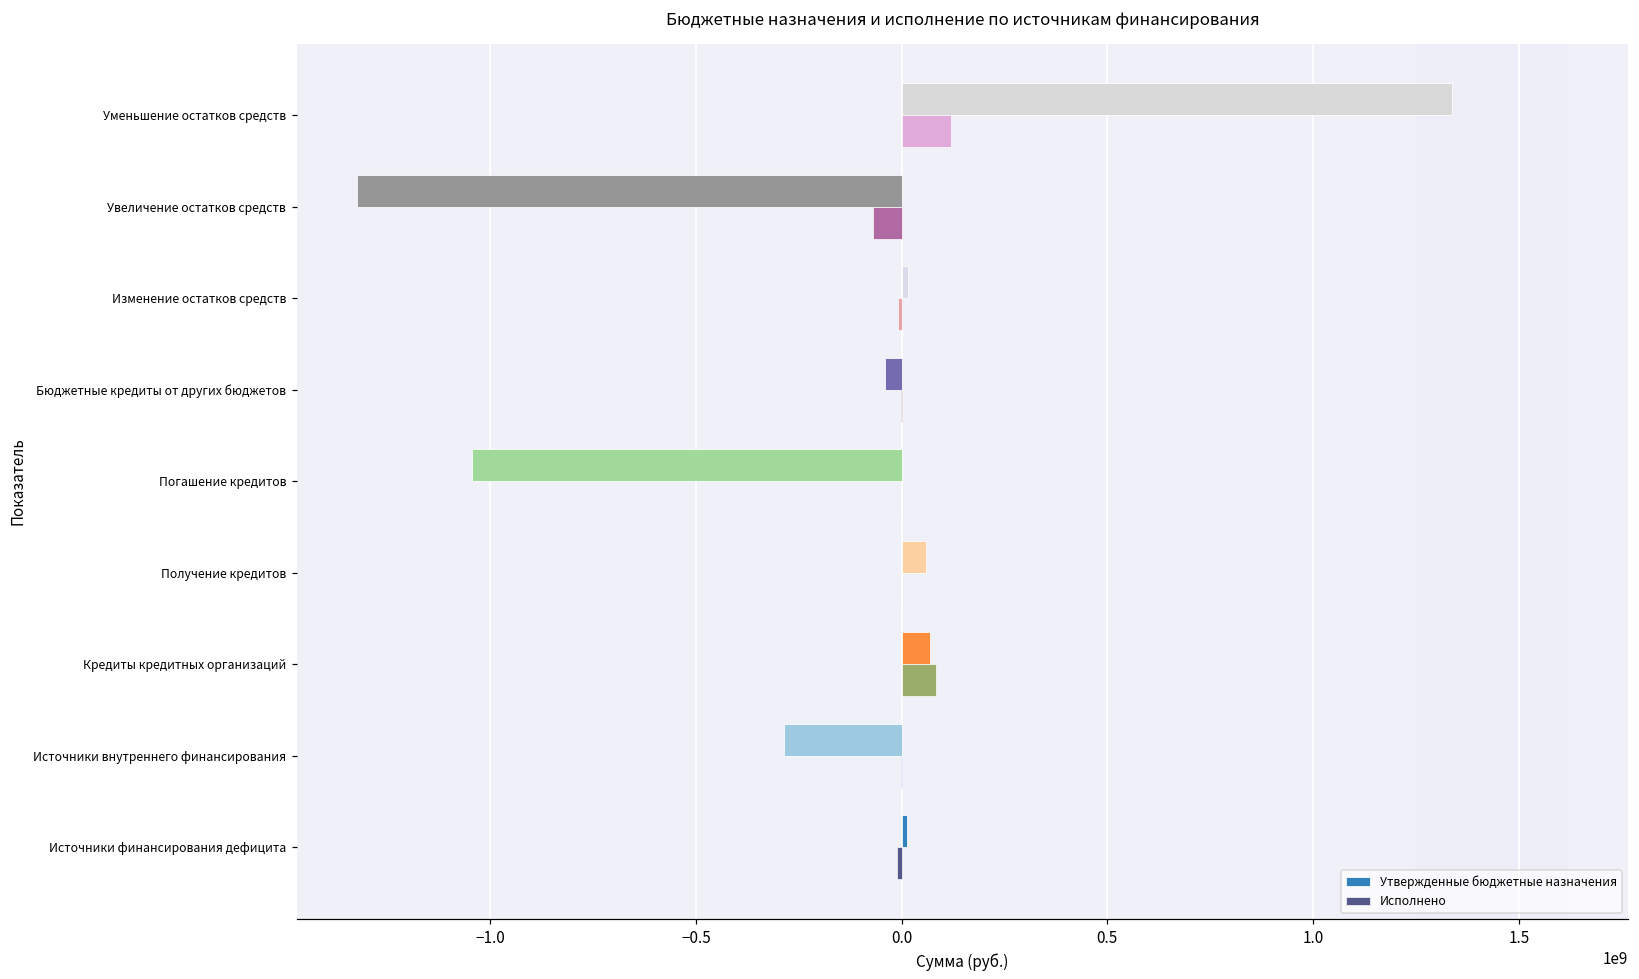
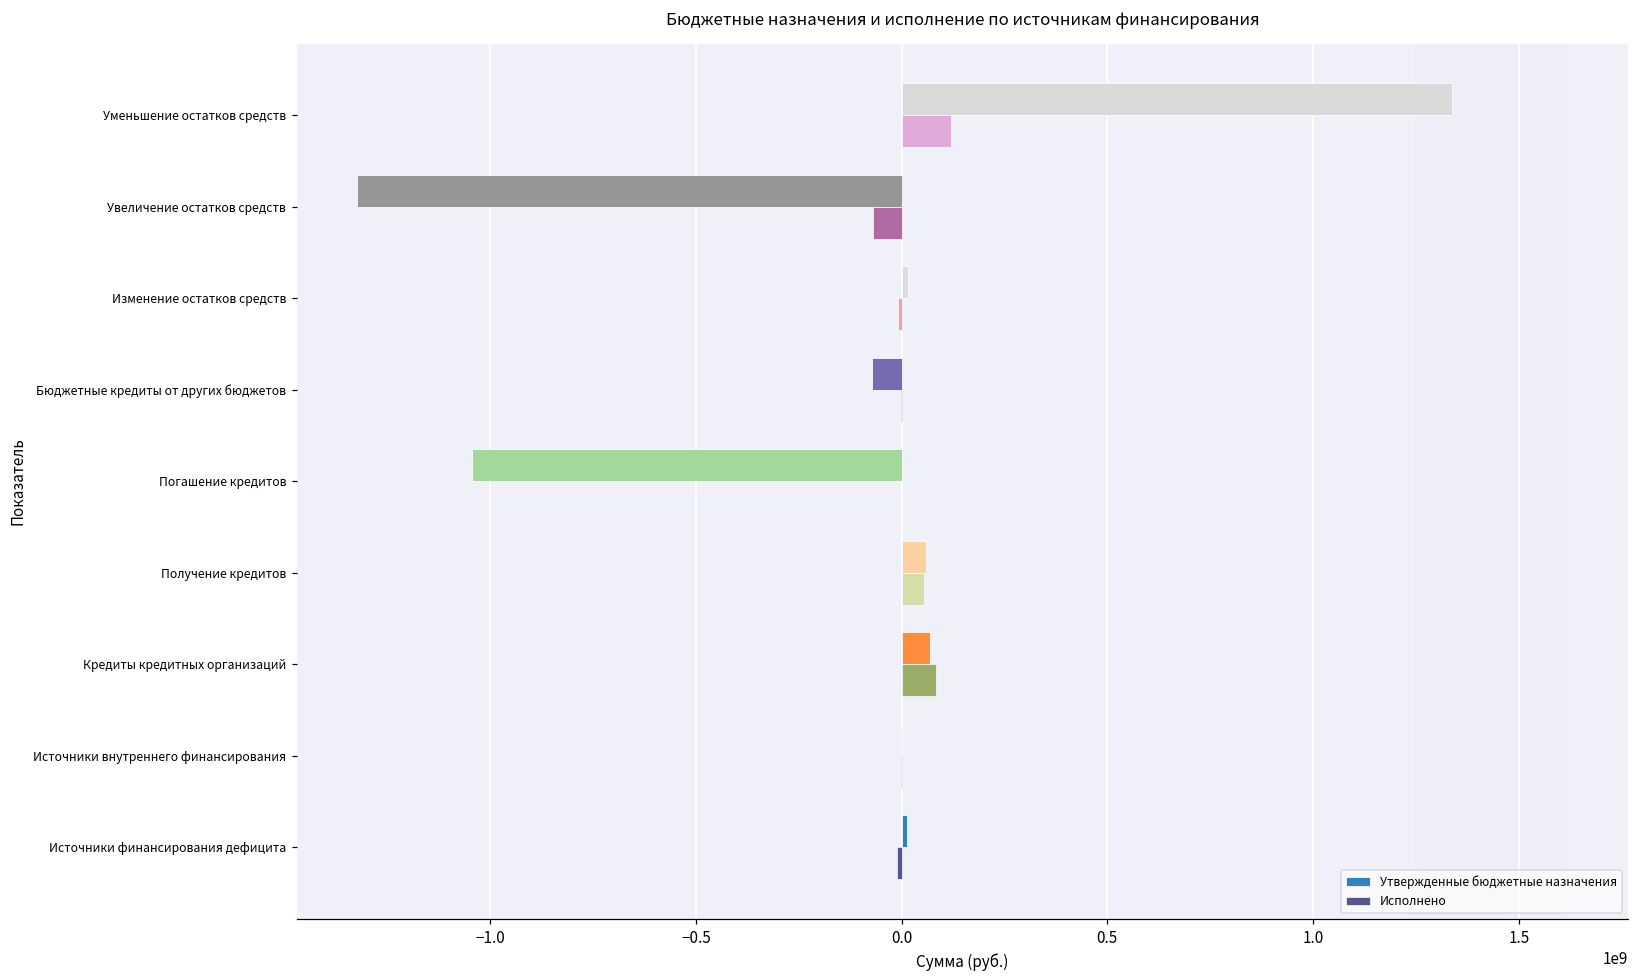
Утвержденные бюджетные назначения, Бюджетные кредиты от других бюджетов: -40000000 -> -70000000
Исполнено, Получение кредитов: 0 -> 50000000
Утвержденные бюджетные назначения, Источники внутреннего финансирования: -290000000 -> 0
